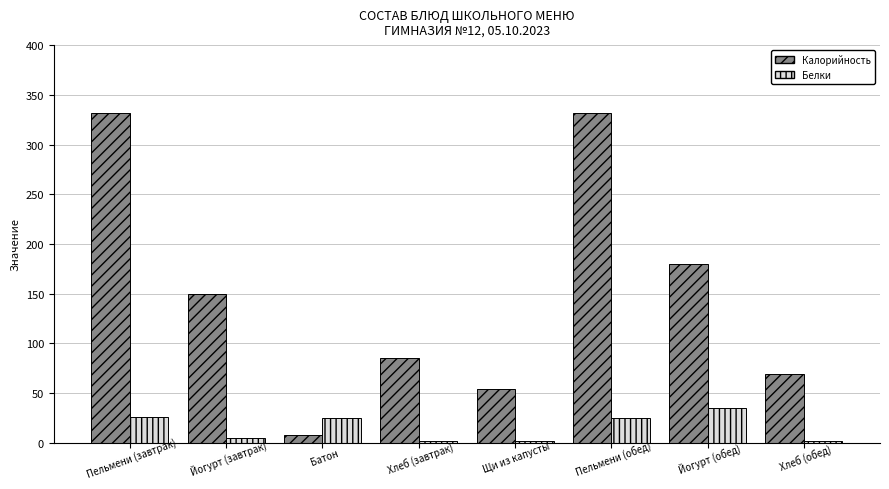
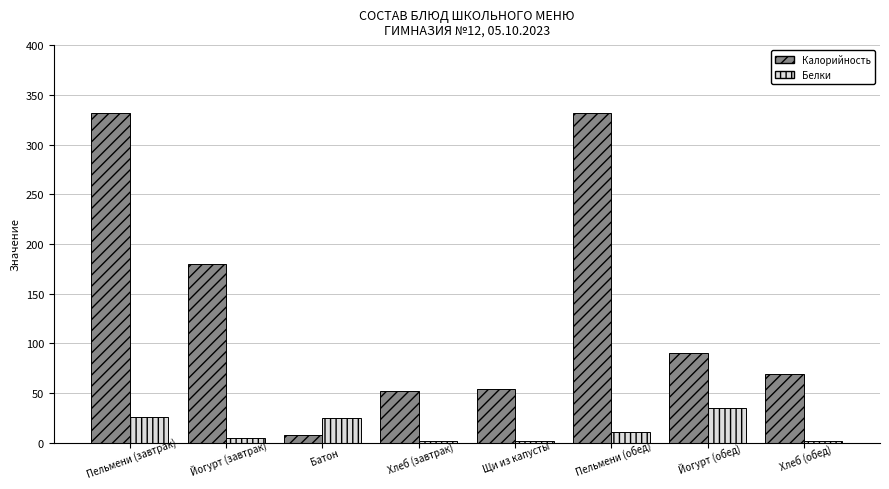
Калорийность, Йогурт (завтрак): 150 -> 180
Калорийность, Хлеб (завтрак): 90 -> 50
Белки, Пельмени (обед): 30 -> 10
Калорийность, Йогурт (обед): 180 -> 90
